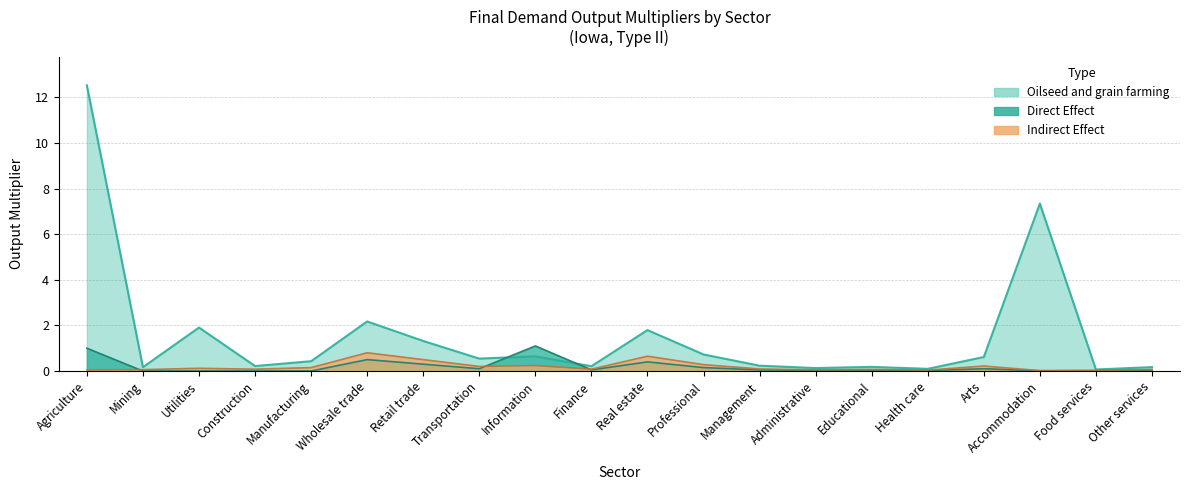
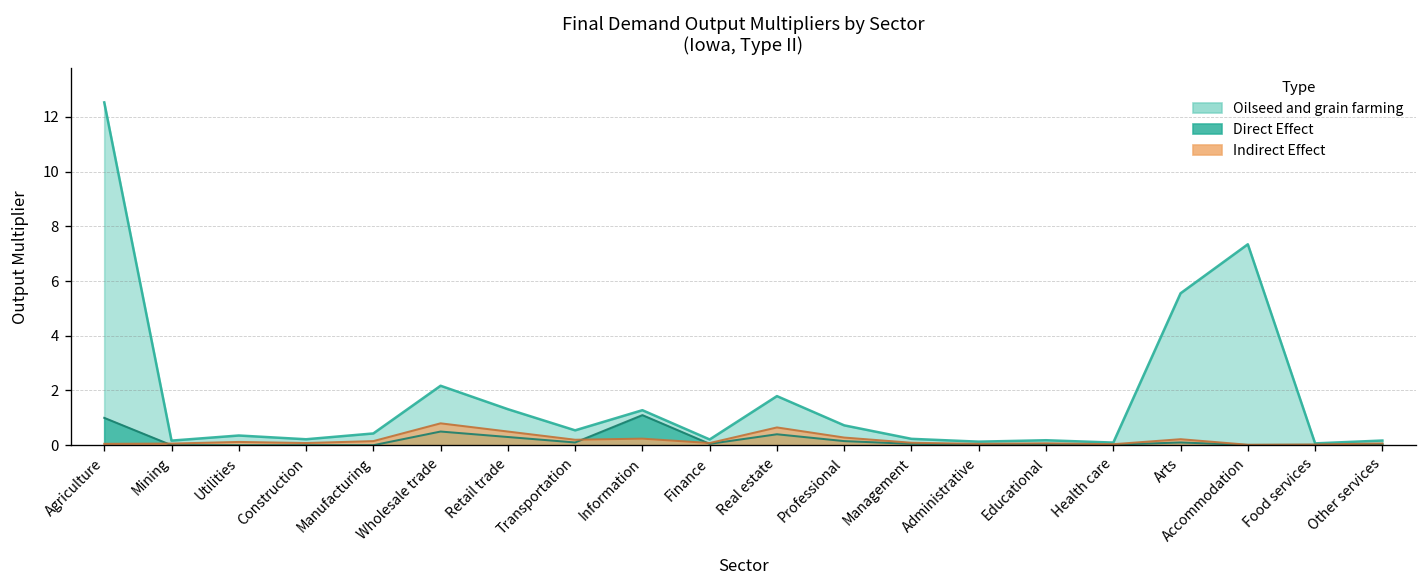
Oilseed and grain farming, Utilities: 1.9 -> 0.4
Oilseed and grain farming, Information: 0.6 -> 1.3
Oilseed and grain farming, Arts: 0.6 -> 5.6
